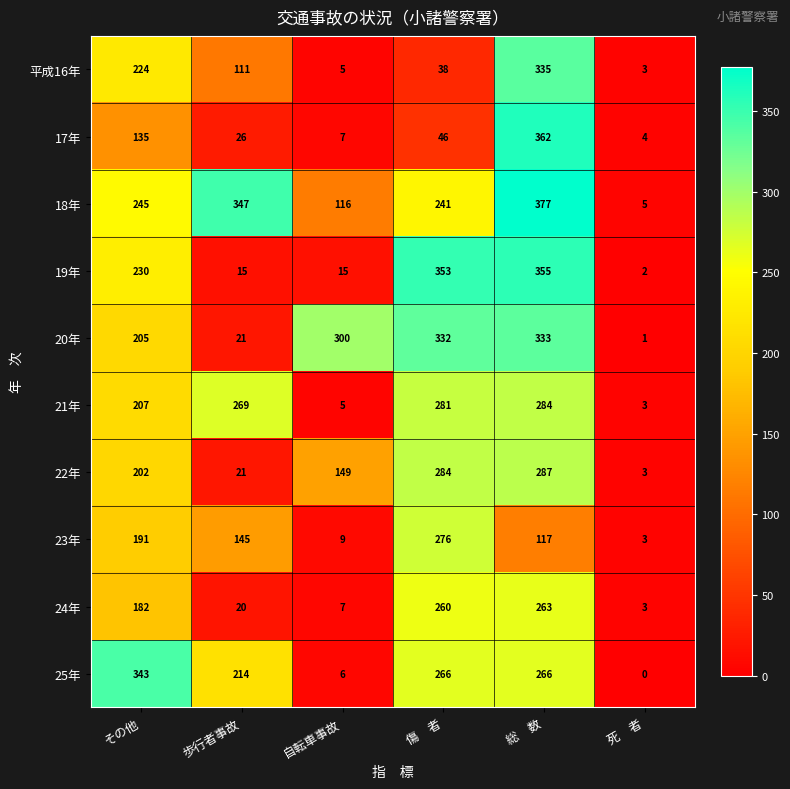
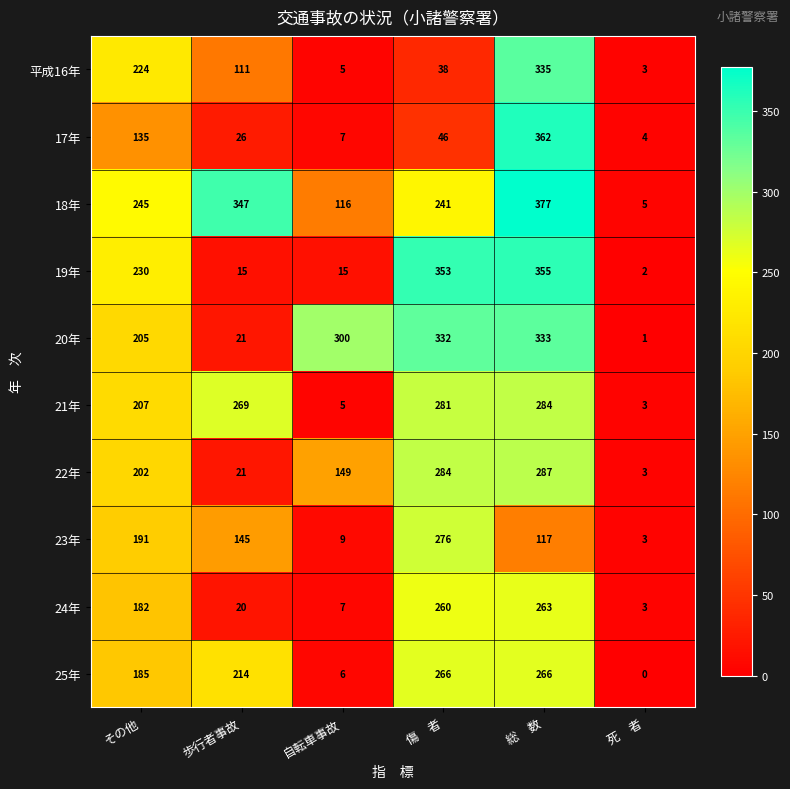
25年, その他: 343 -> 185
